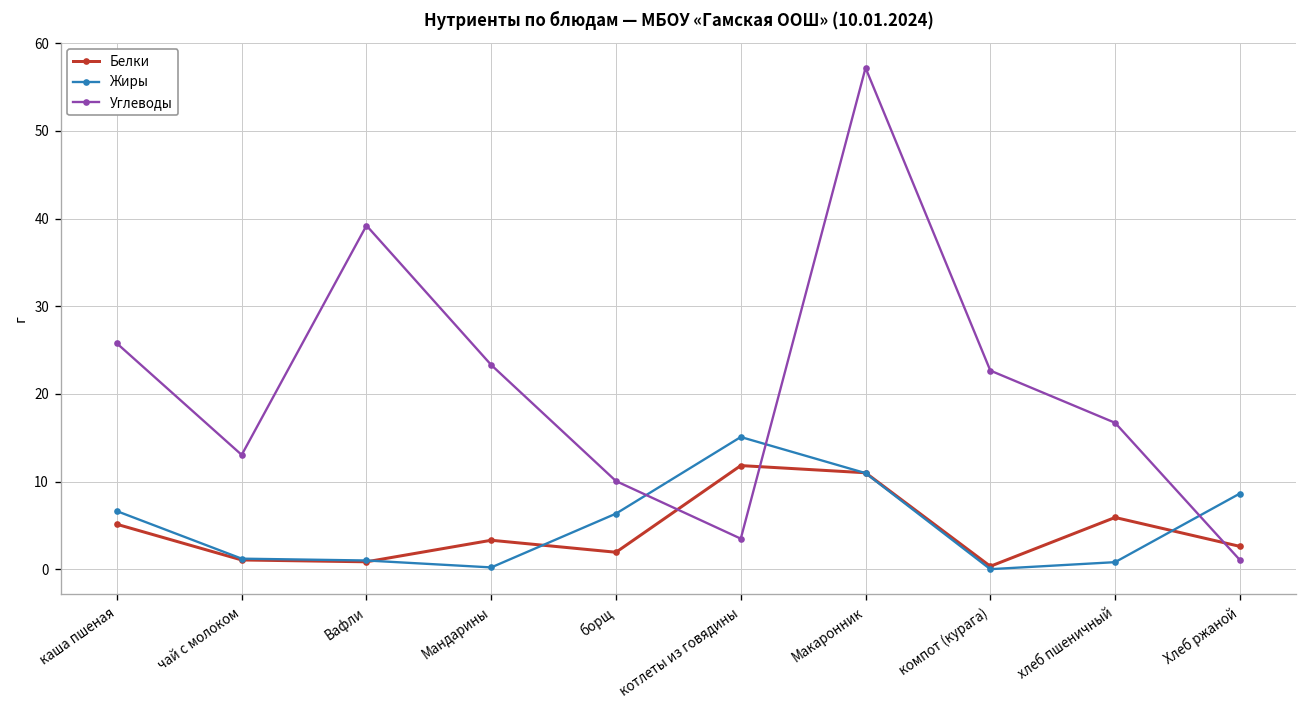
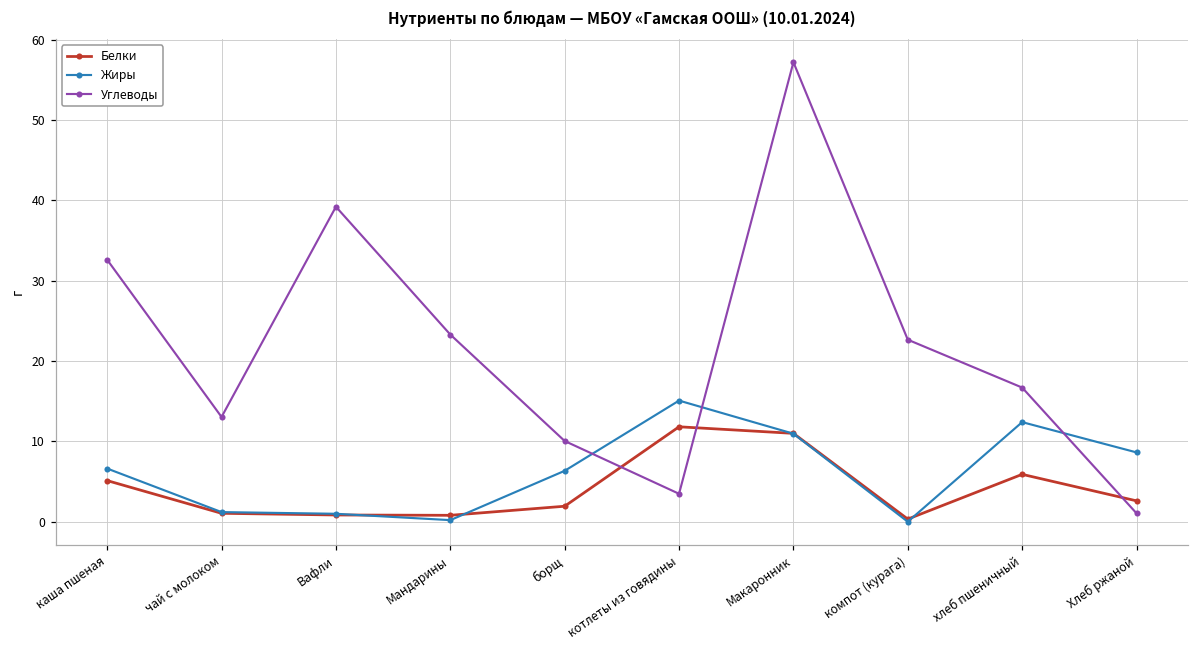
Углеводы, каша пшеная: 26 -> 33
Белки, Мандарины: 3 -> 1
Жиры, хлеб пшеничный: 1 -> 12
